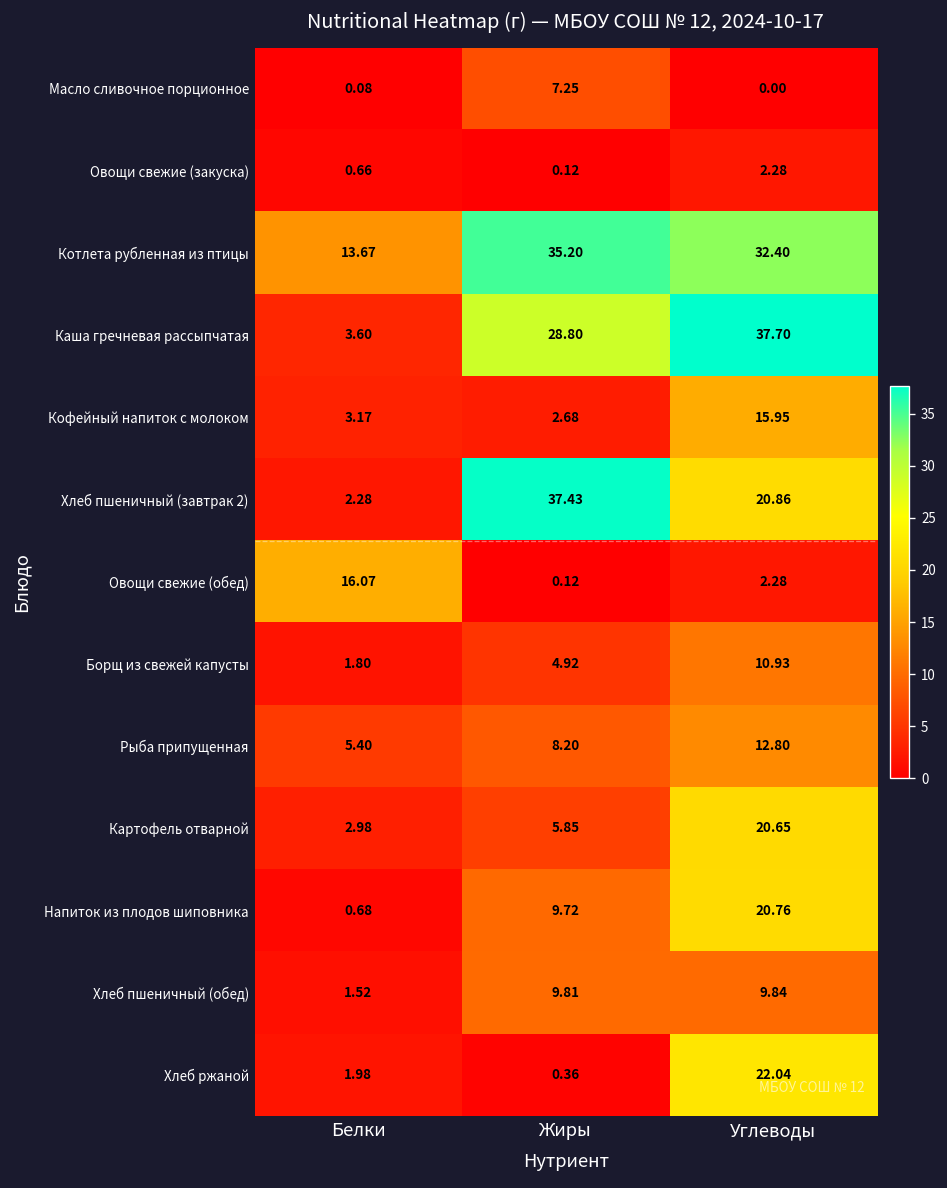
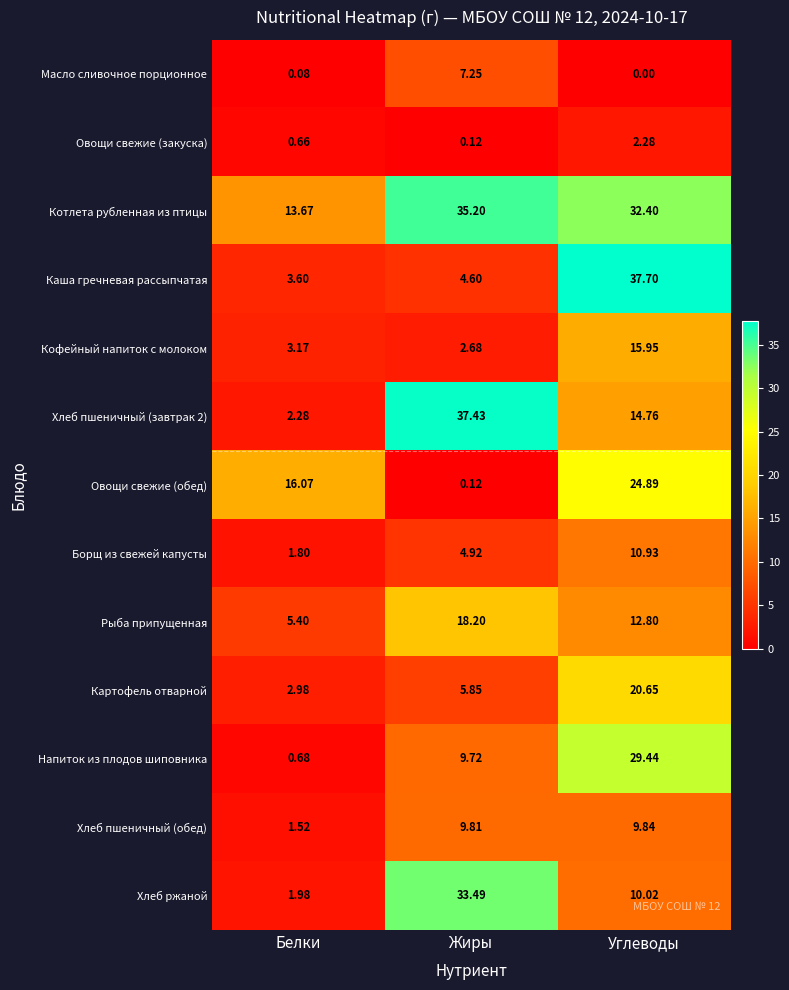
Каша гречневая рассыпчатая, Жиры: 28.80 -> 4.60
Хлеб пшеничный (завтрак 2), Углеводы: 20.86 -> 14.76
Овощи свежие (обед), Углеводы: 2.28 -> 24.89
Рыба припущенная, Жиры: 8.20 -> 18.20
Напиток из плодов шиповника, Углеводы: 20.76 -> 29.44
Хлеб ржаной, Жиры: 0.36 -> 33.49
Хлеб ржаной, Углеводы: 22.04 -> 10.02
